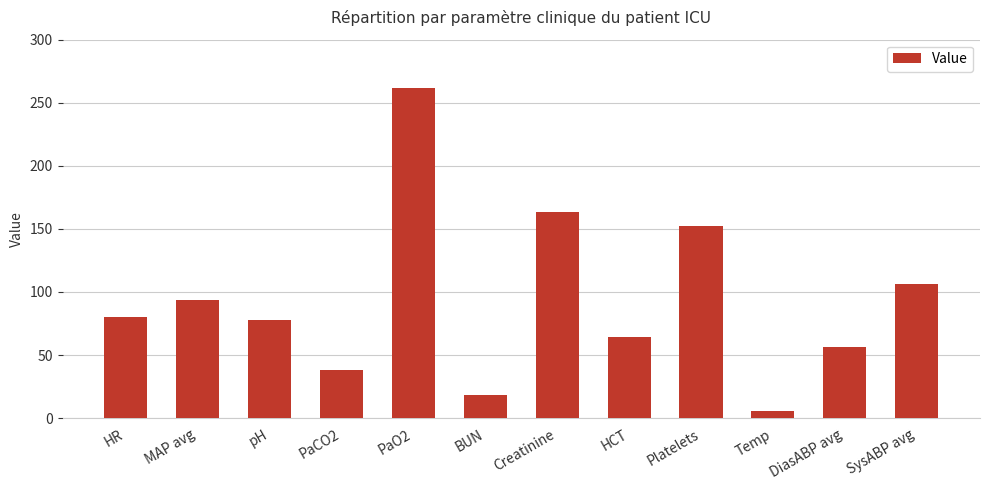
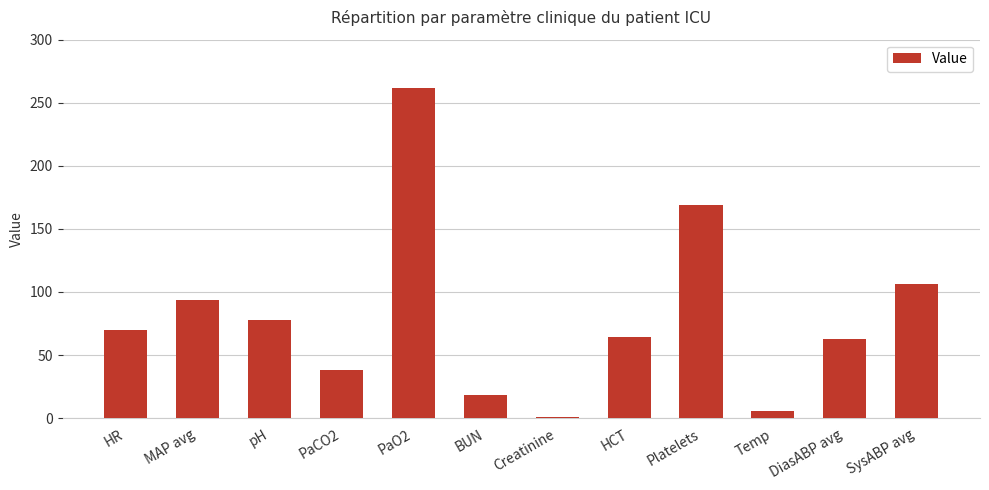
HR: 80 -> 70
Creatinine: 163 -> 1
Platelets: 152 -> 169
DiasABP avg: 56 -> 63
